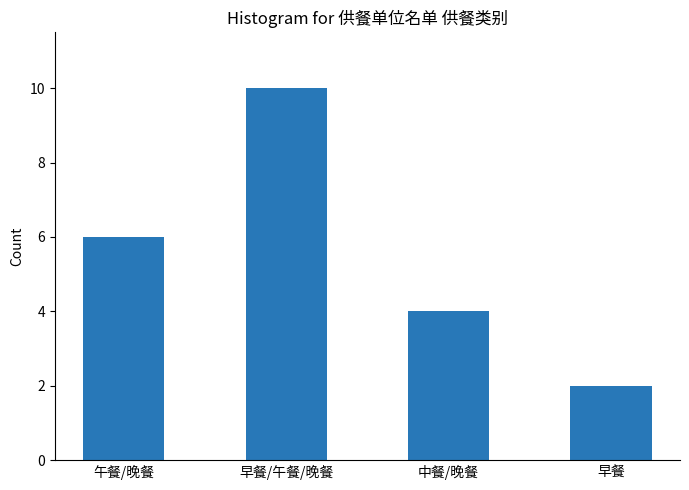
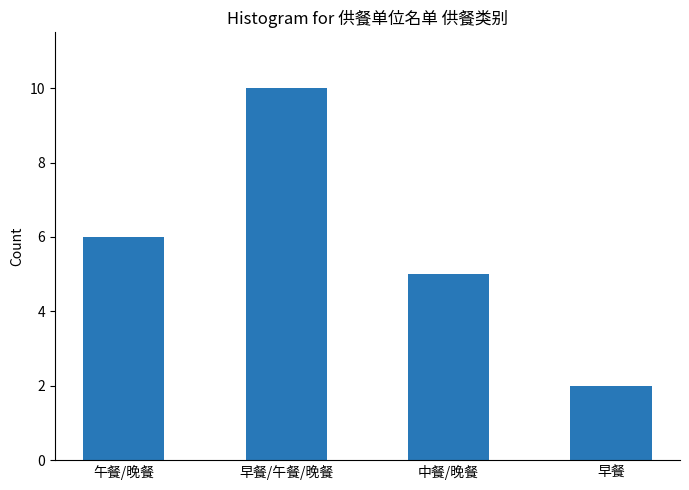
中餐/晚餐: 4 -> 5
